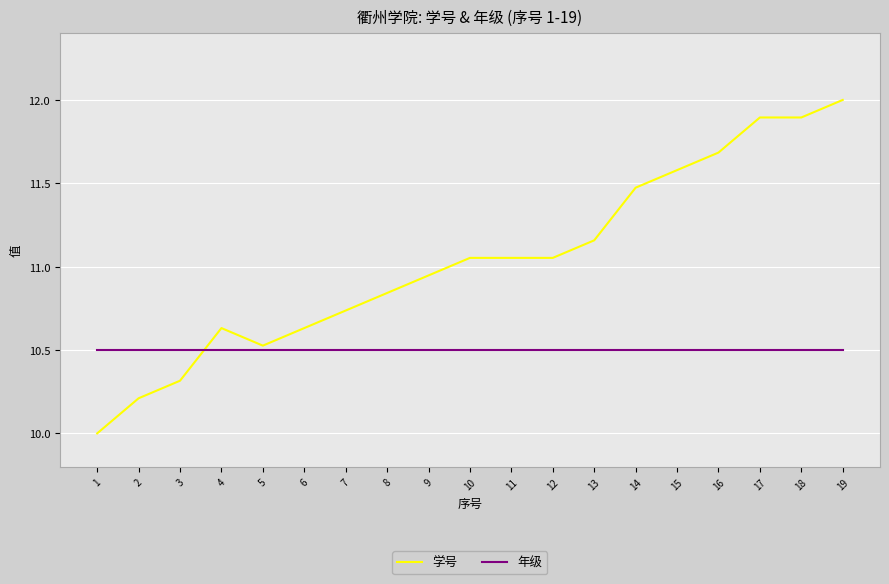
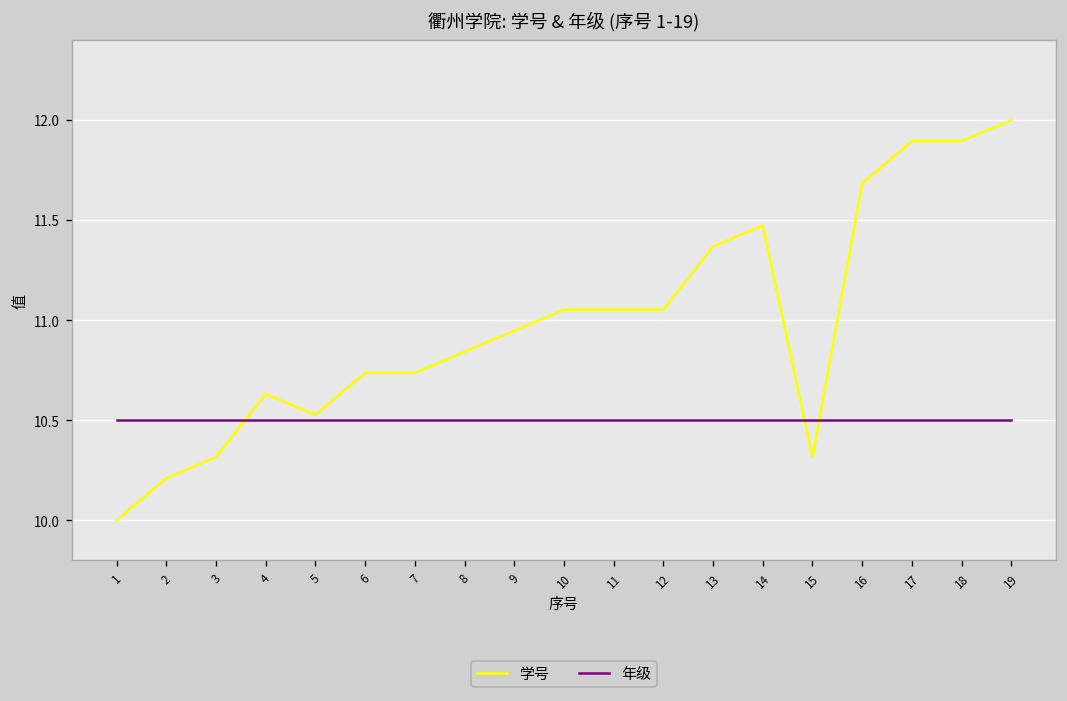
学号, 6: 10.63 -> 10.74
学号, 13: 11.16 -> 11.37
学号, 15: 11.58 -> 10.32
